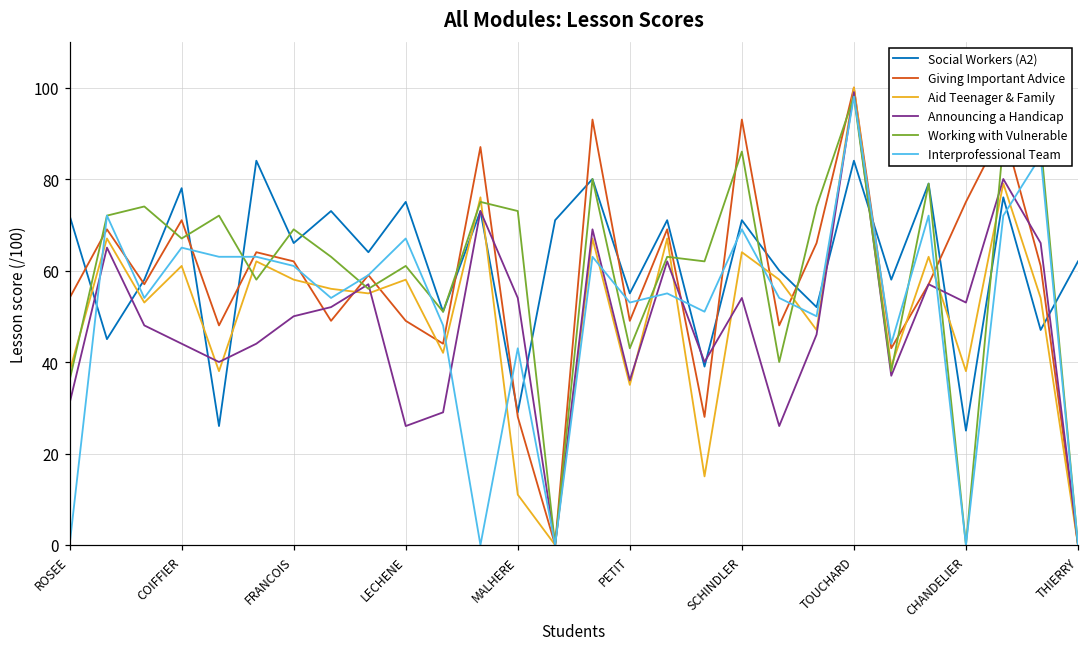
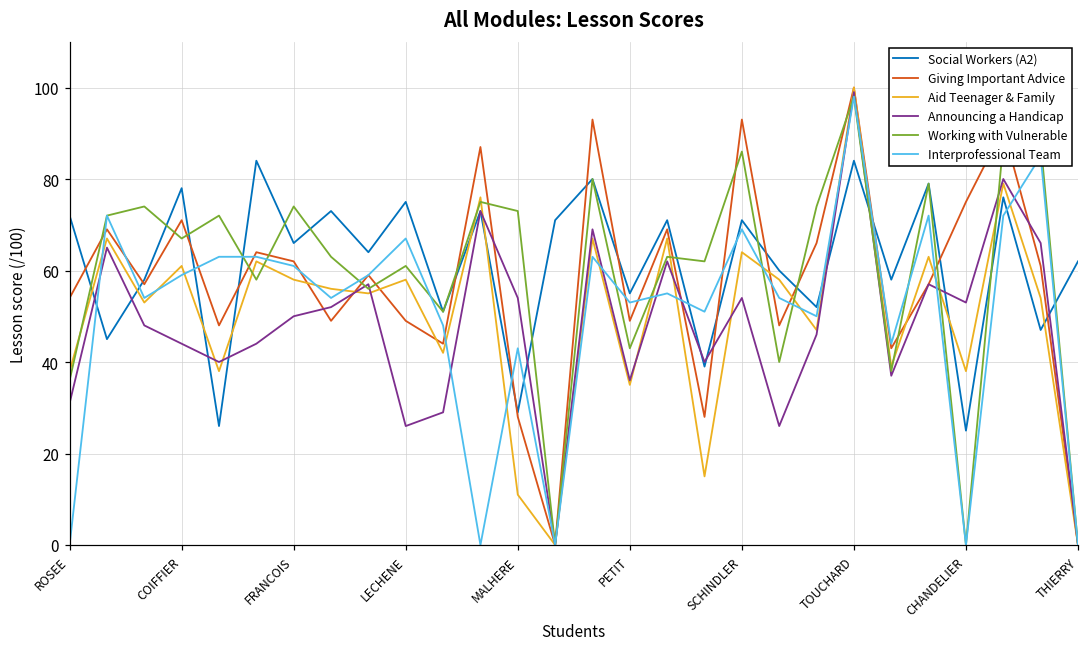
Interprofessional Team, COIFFIER: 65 -> 59
Working with Vulnerable, FRANCOIS: 69 -> 74
